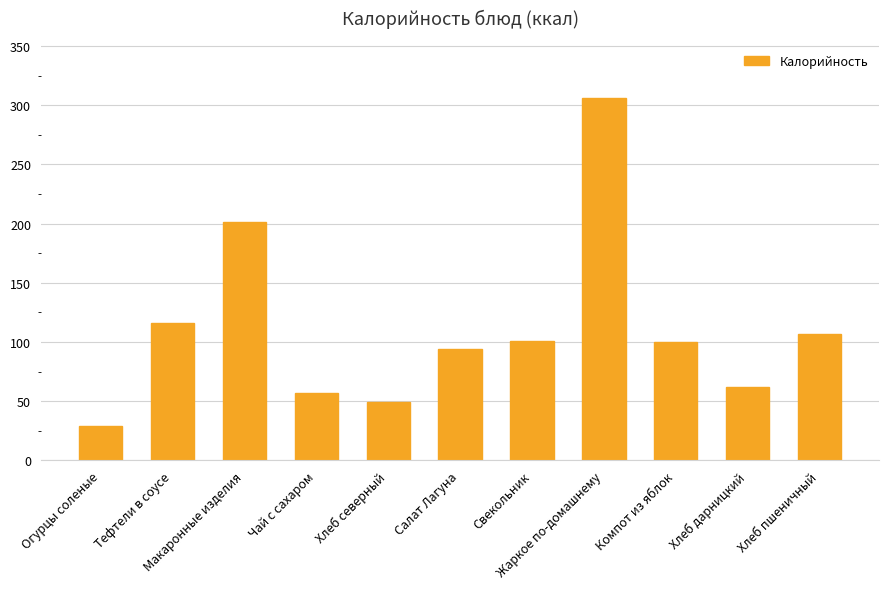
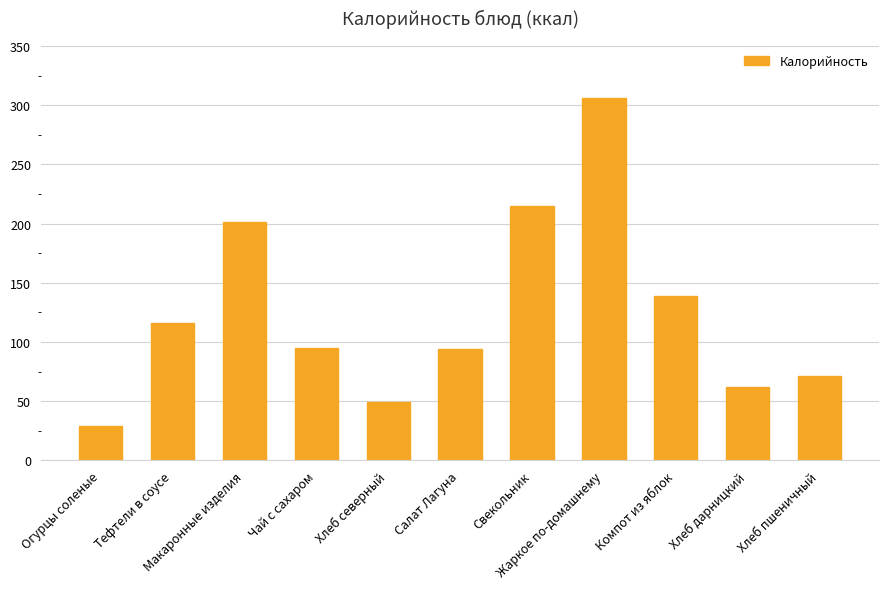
Чай с сахаром: 57 -> 95
Свекольник: 101 -> 215
Компот из яблок: 100 -> 139
Хлеб пшеничный: 107 -> 71
